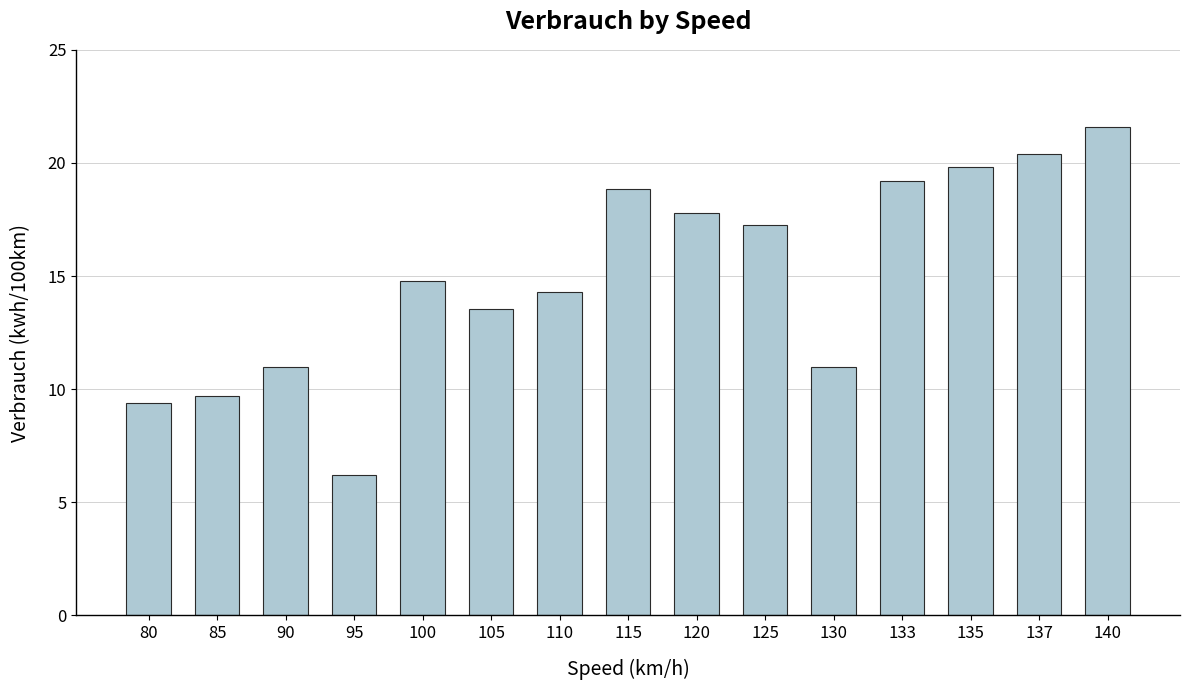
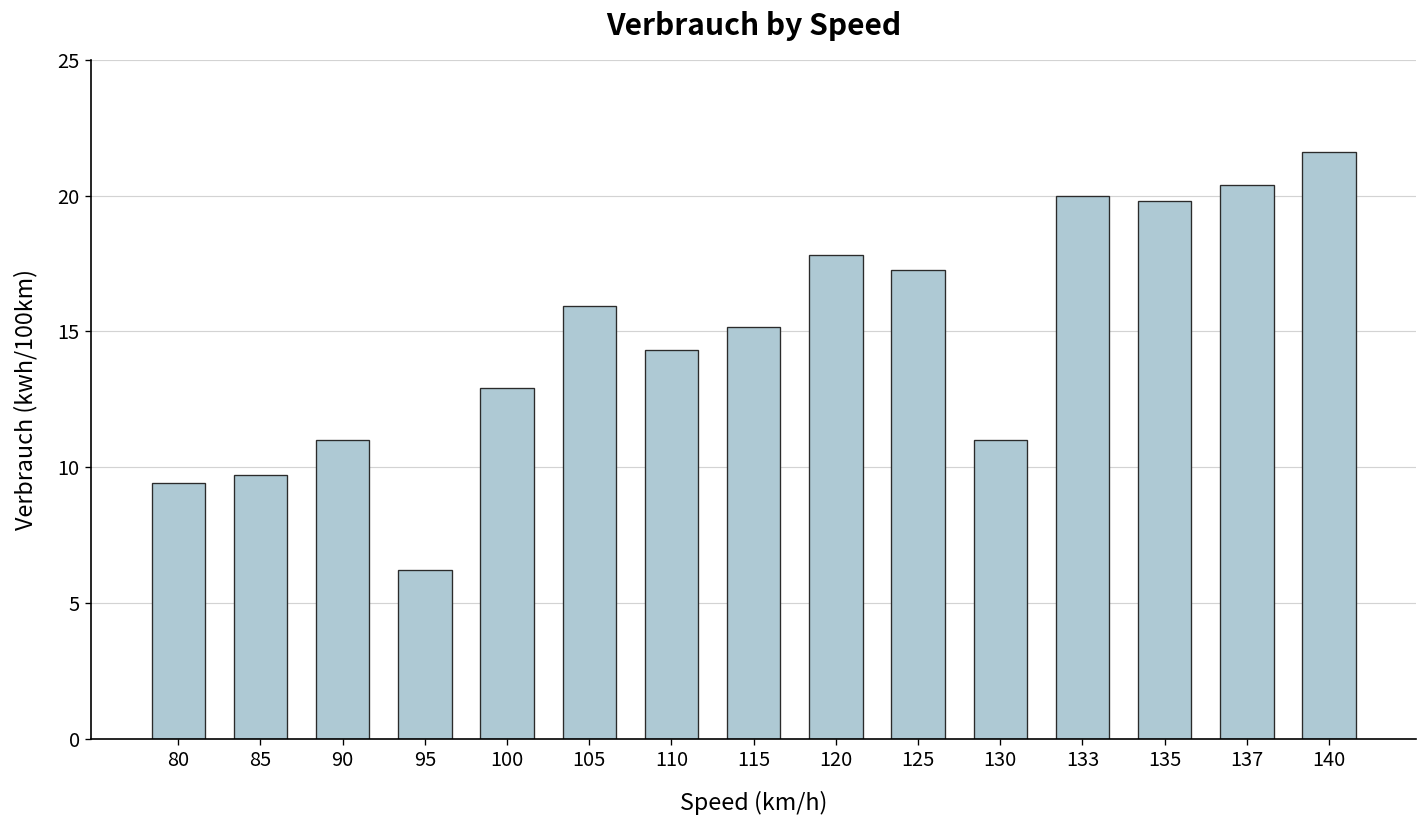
100: 14.8 -> 12.9
105: 13.6 -> 15.9
115: 18.9 -> 15.2
133: 19.2 -> 20.0
